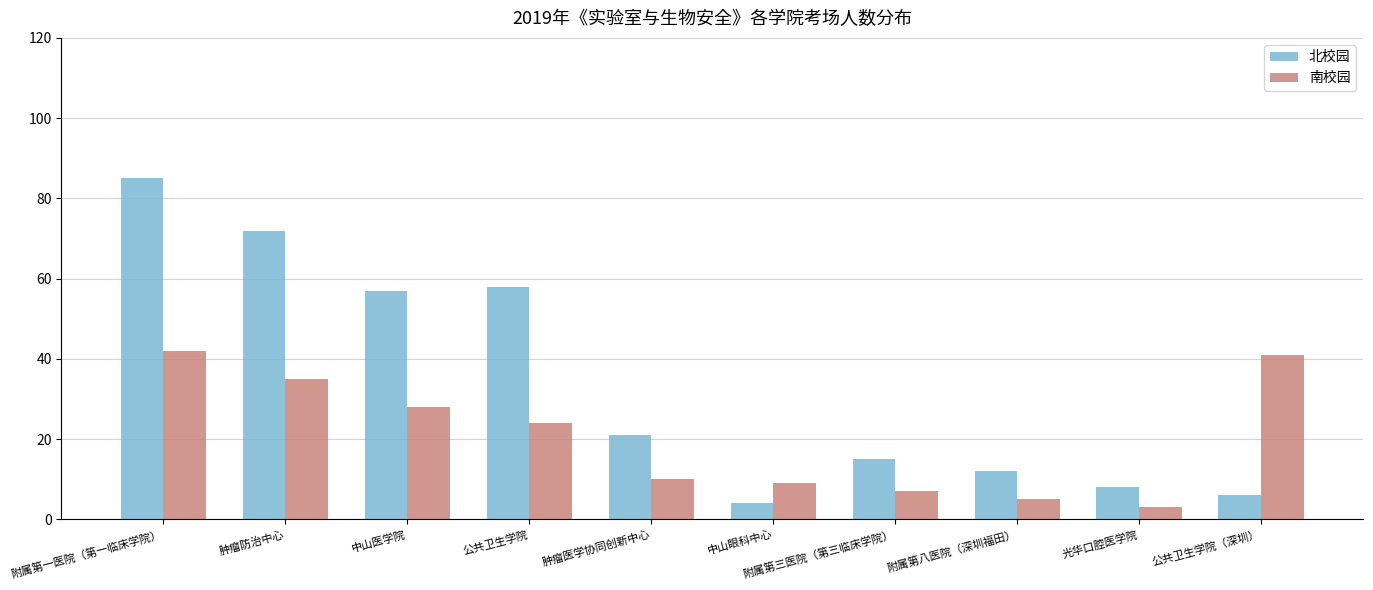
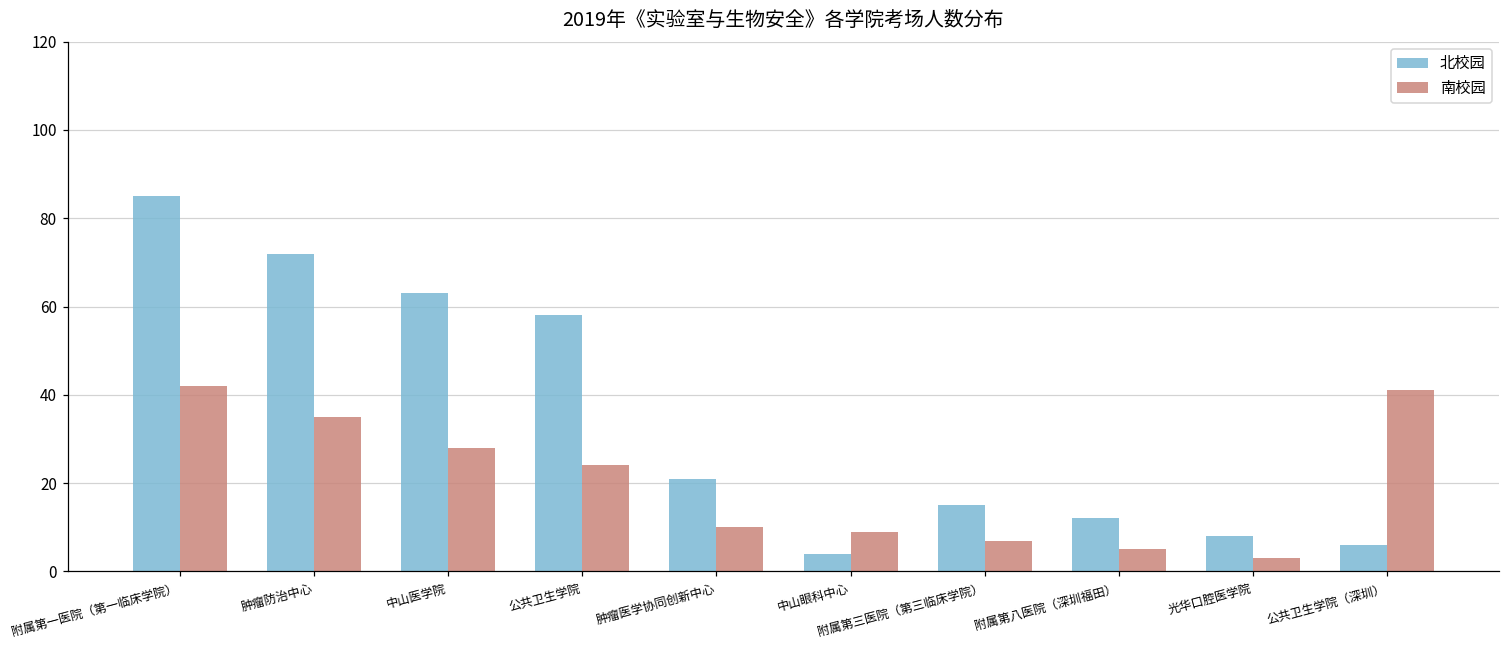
北校园, 中山医学院: 57 -> 63
